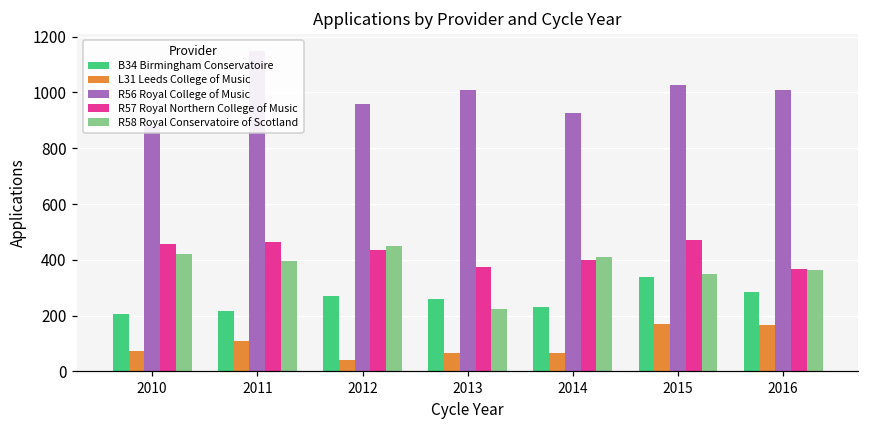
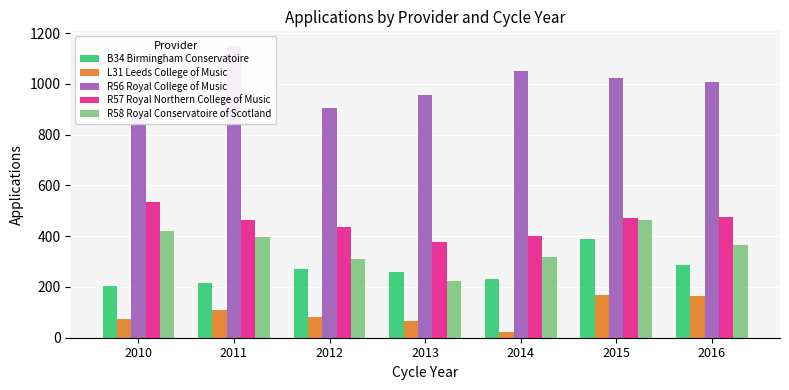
R57 Royal Northern College of Music, 2010: 460 -> 530
L31 Leeds College of Music, 2012: 40 -> 80
R56 Royal College of Music, 2012: 960 -> 910
R58 Royal Conservatoire of Scotland, 2012: 450 -> 310
R56 Royal College of Music, 2013: 1010 -> 960
L31 Leeds College of Music, 2014: 70 -> 20
R56 Royal College of Music, 2014: 930 -> 1050
R58 Royal Conservatoire of Scotland, 2014: 410 -> 320
B34 Birmingham Conservatoire, 2015: 340 -> 390
R58 Royal Conservatoire of Scotland, 2015: 350 -> 460
R57 Royal Northern College of Music, 2016: 370 -> 480
